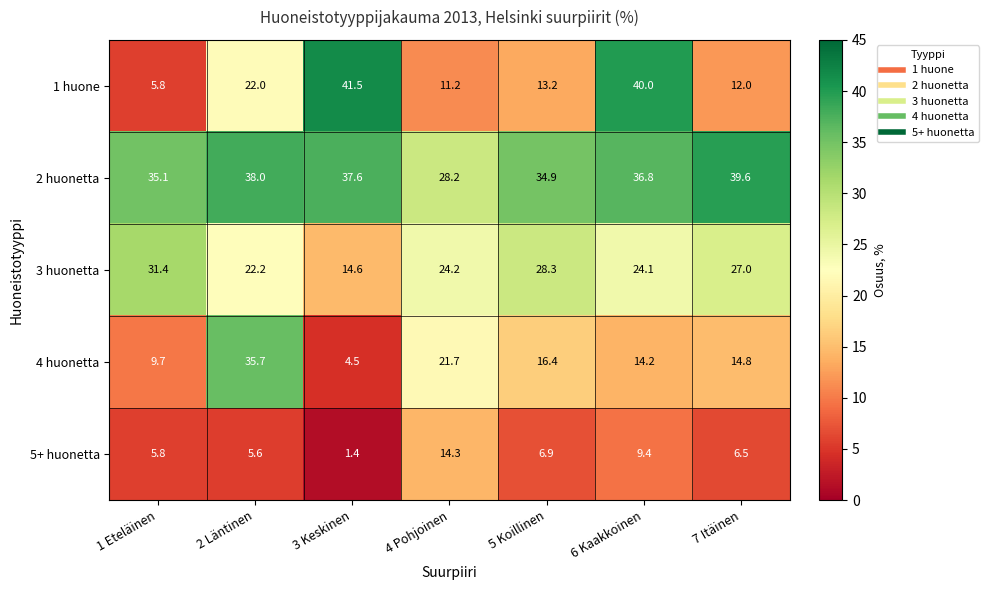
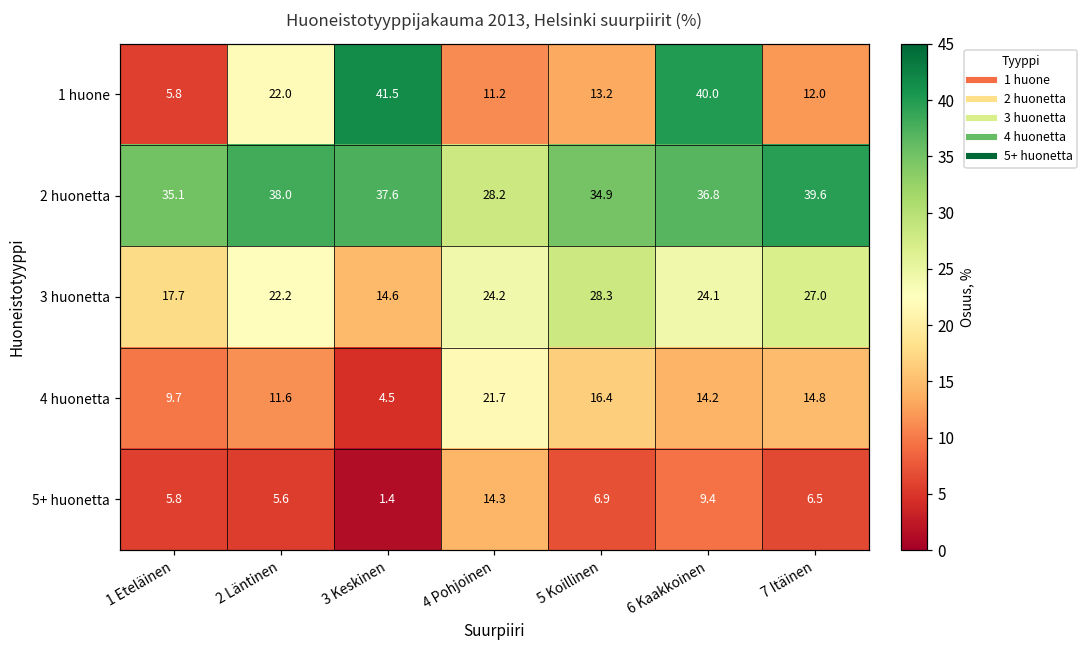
3 huonetta, 1 Eteläinen: 31.4 -> 17.7
4 huonetta, 2 Läntinen: 35.7 -> 11.6
